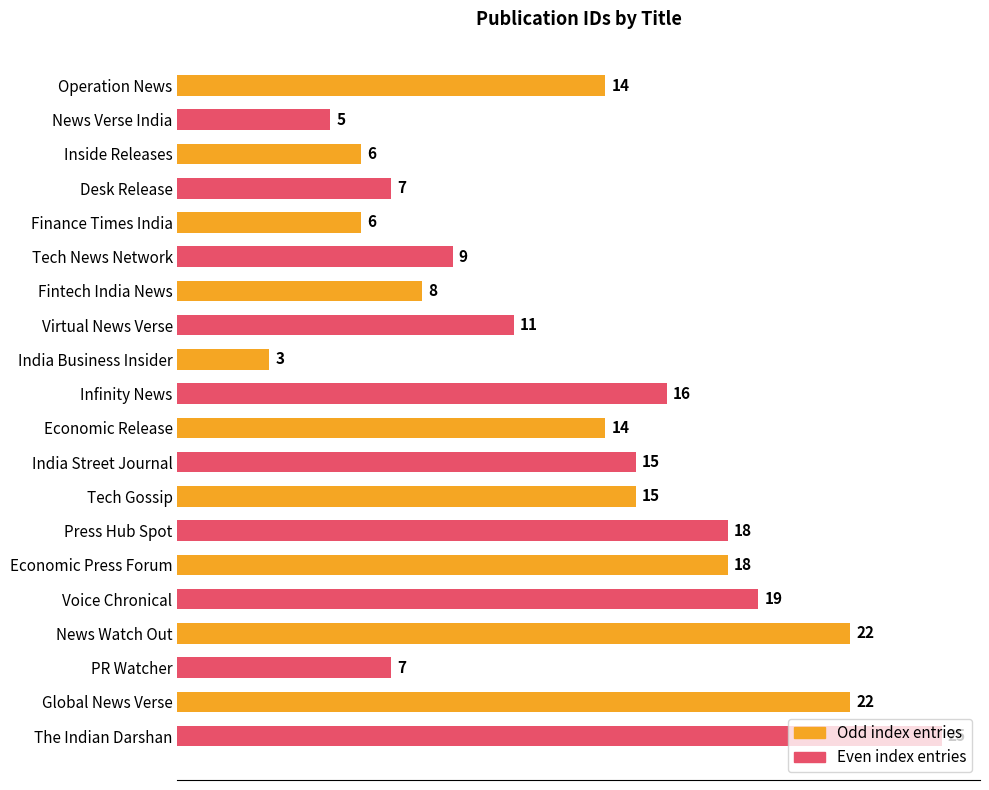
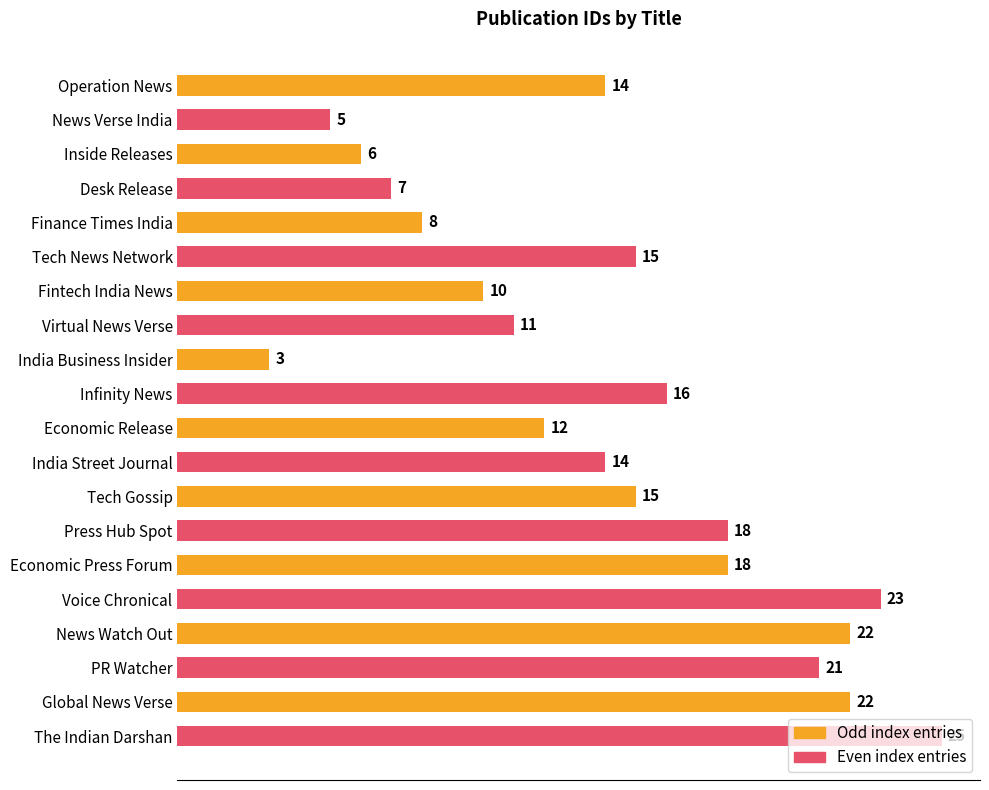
Finance Times India: 6 -> 8
Tech News Network: 9 -> 15
Fintech India News: 8 -> 10
Economic Release: 14 -> 12
India Street Journal: 15 -> 14
Voice Chronical: 19 -> 23
PR Watcher: 7 -> 21
